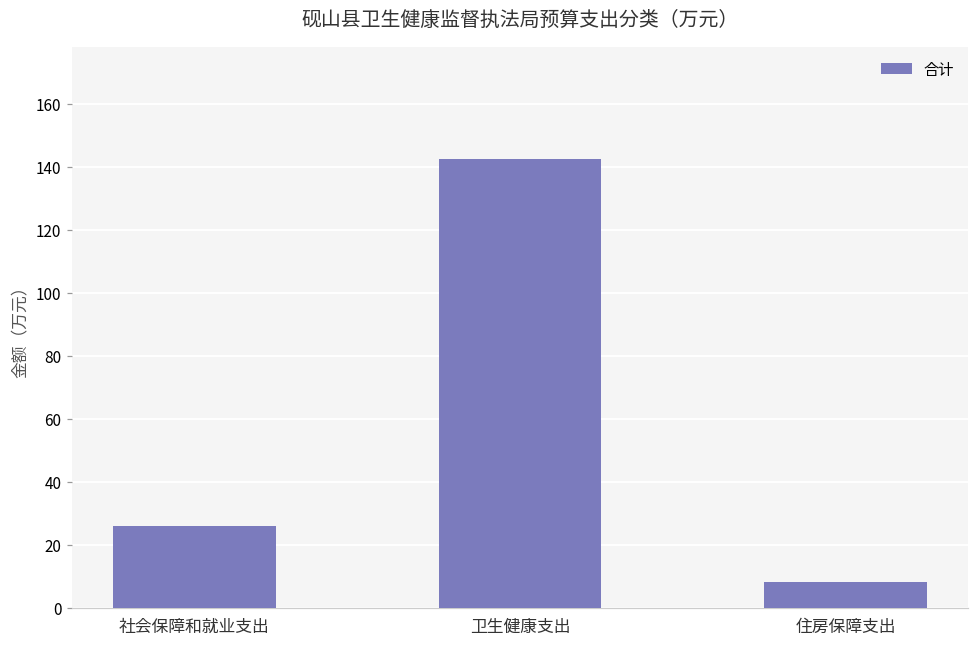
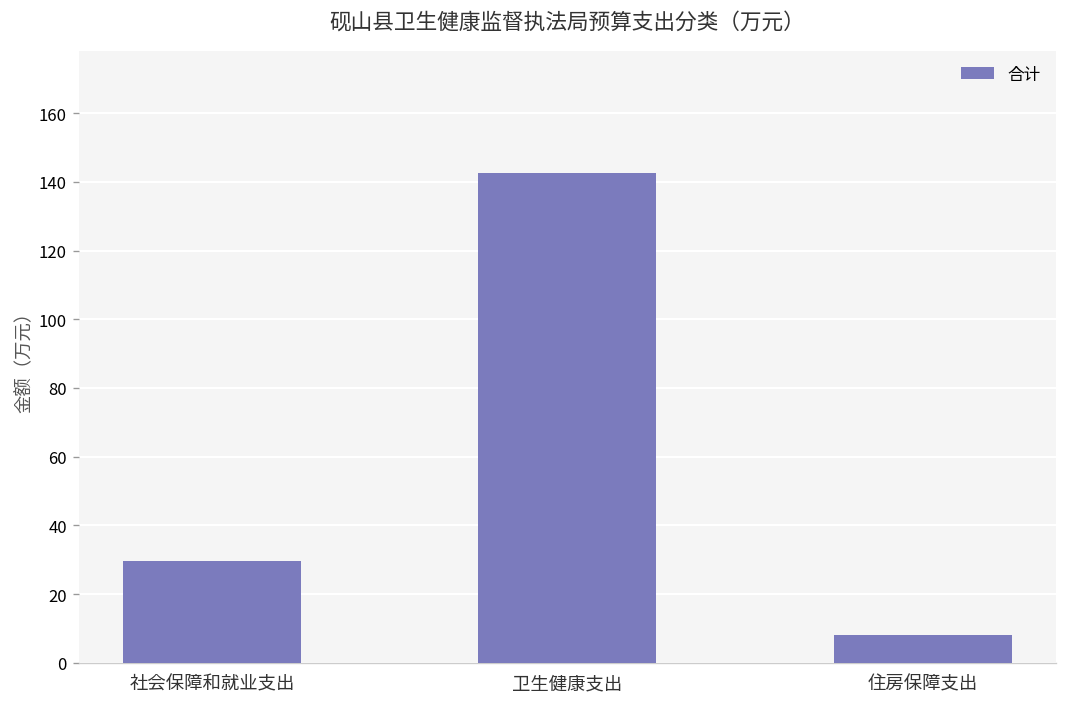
社会保障和就业支出: 26 -> 30
